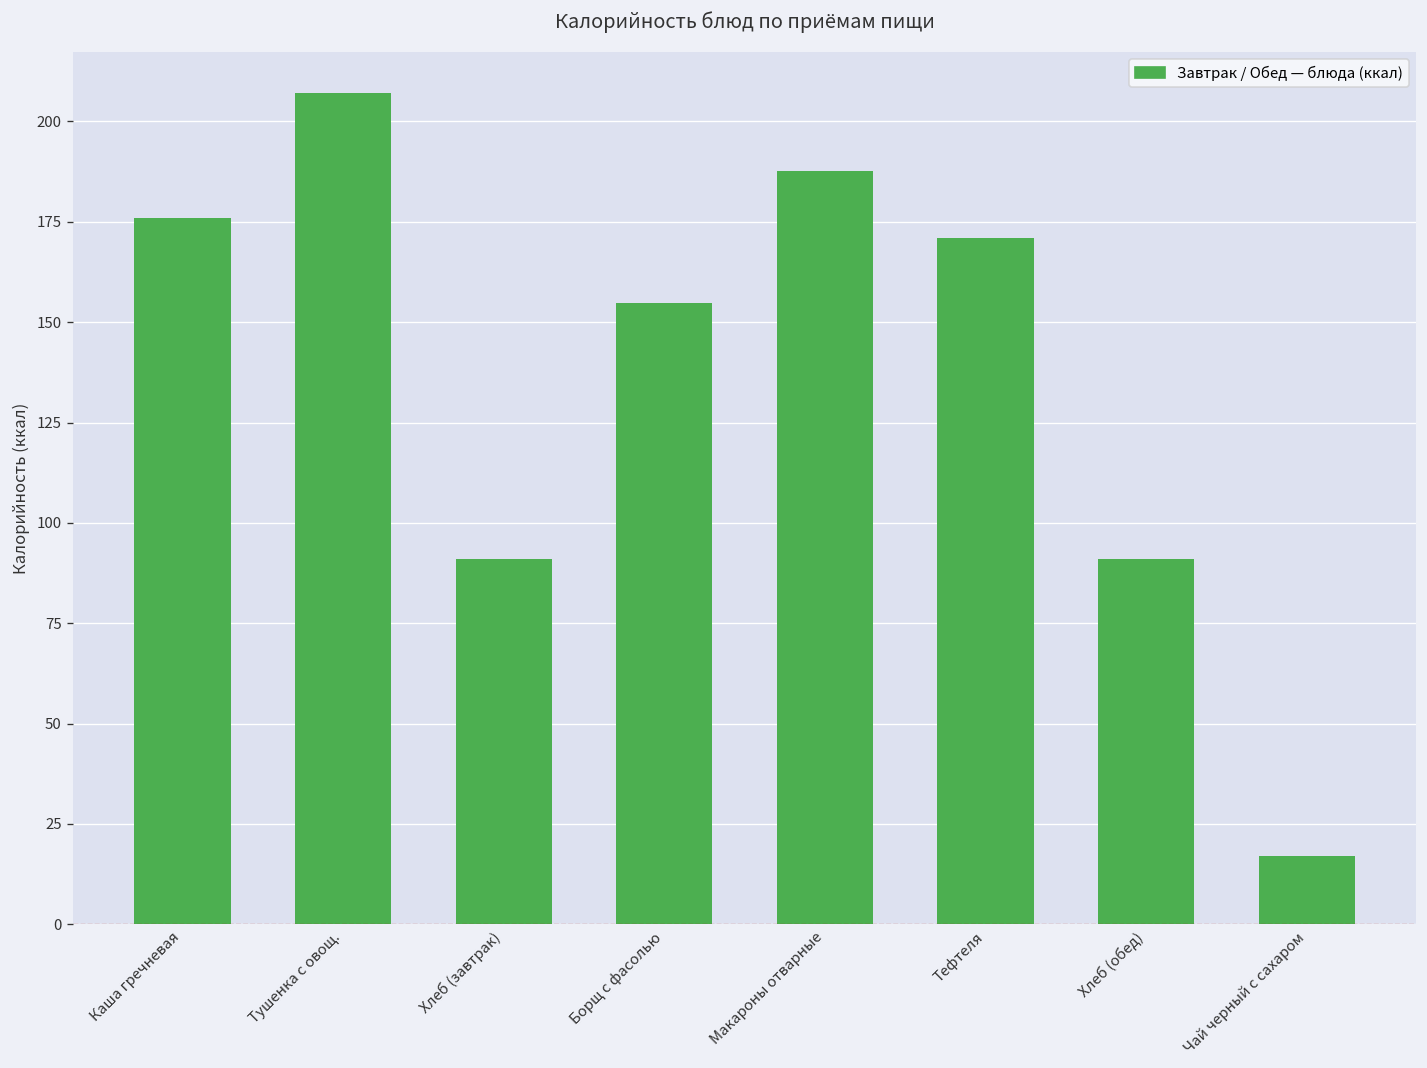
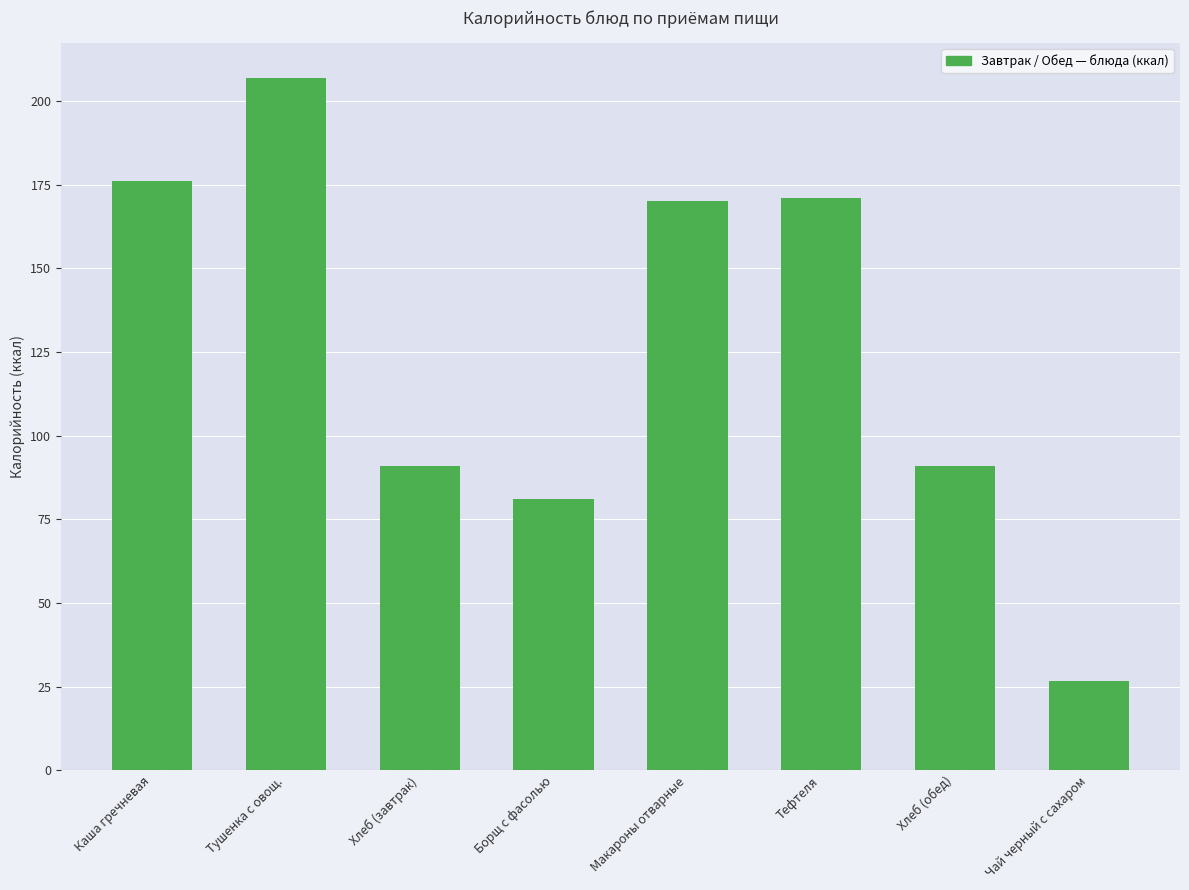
Борщ с фасолью: 155 -> 81
Макароны отварные: 188 -> 170
Чай черный с сахаром: 17 -> 27
